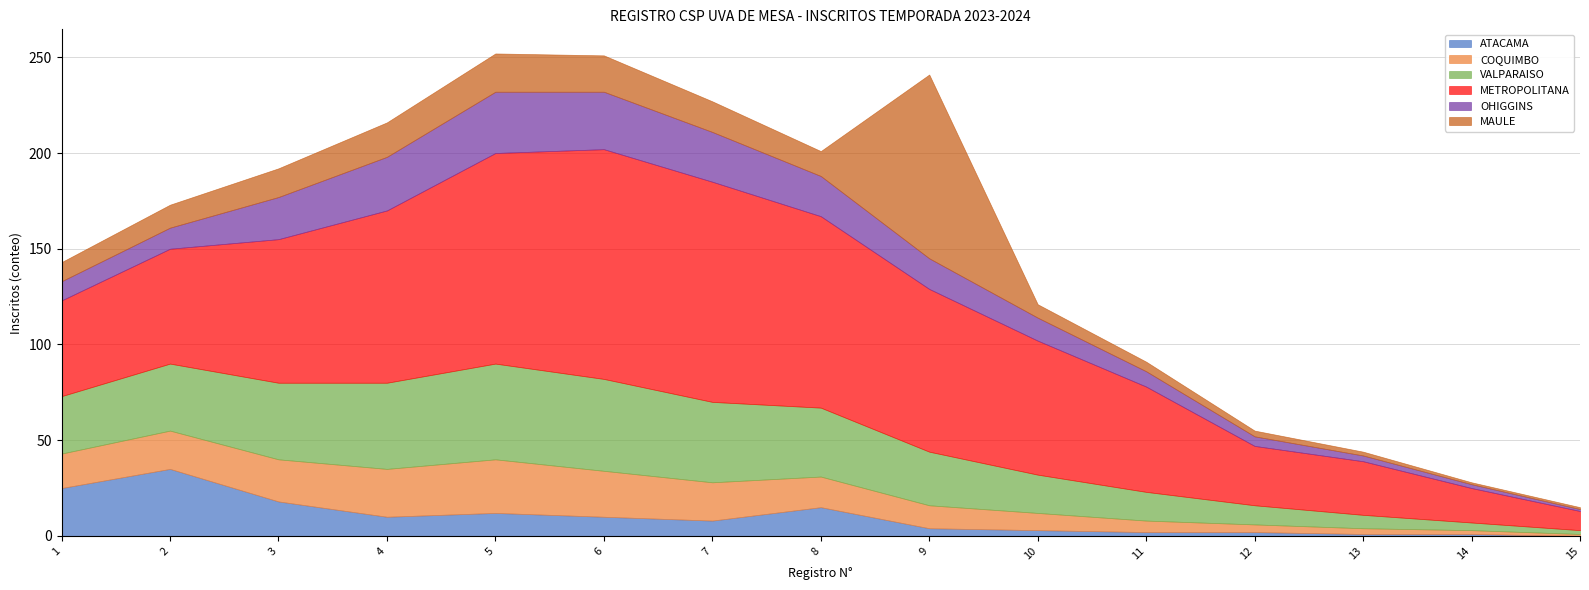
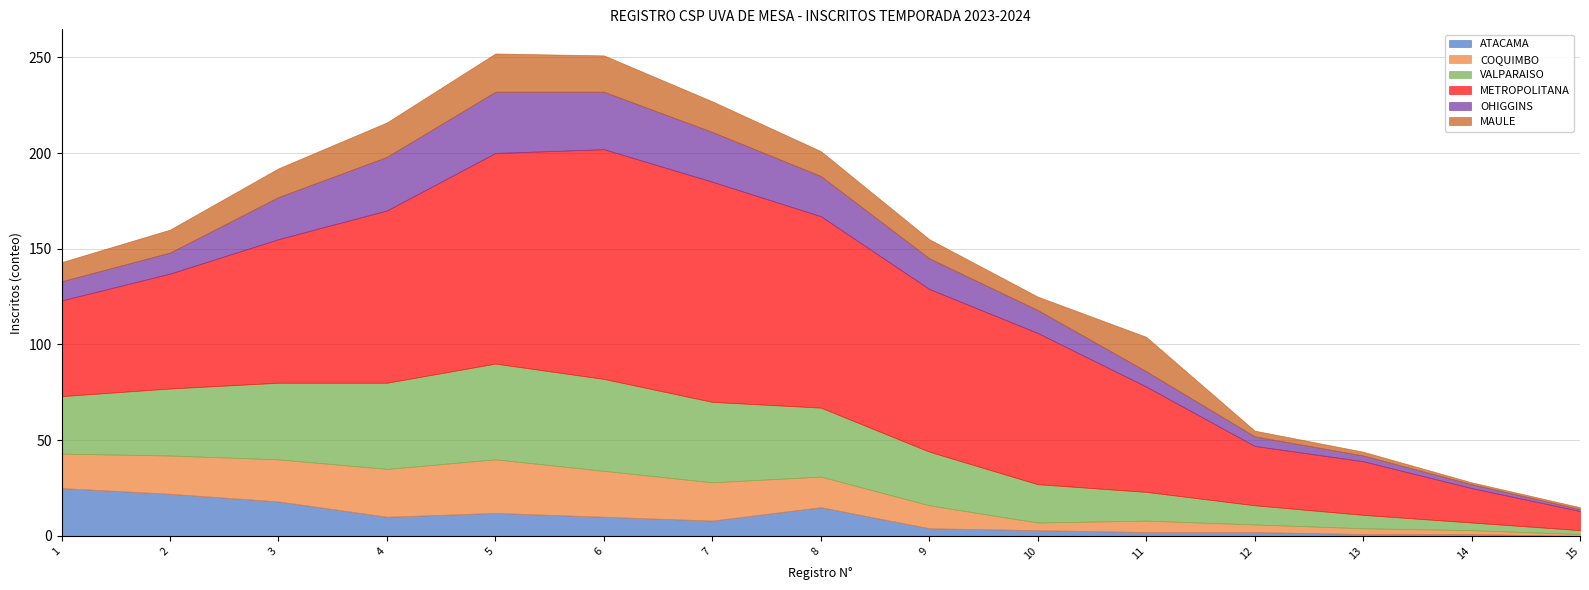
ATACAMA, 2: 35 -> 22
MAULE, 9: 96 -> 10
COQUIMBO, 10: 9 -> 4
METROPOLITANA, 10: 70 -> 79
MAULE, 11: 5 -> 18
